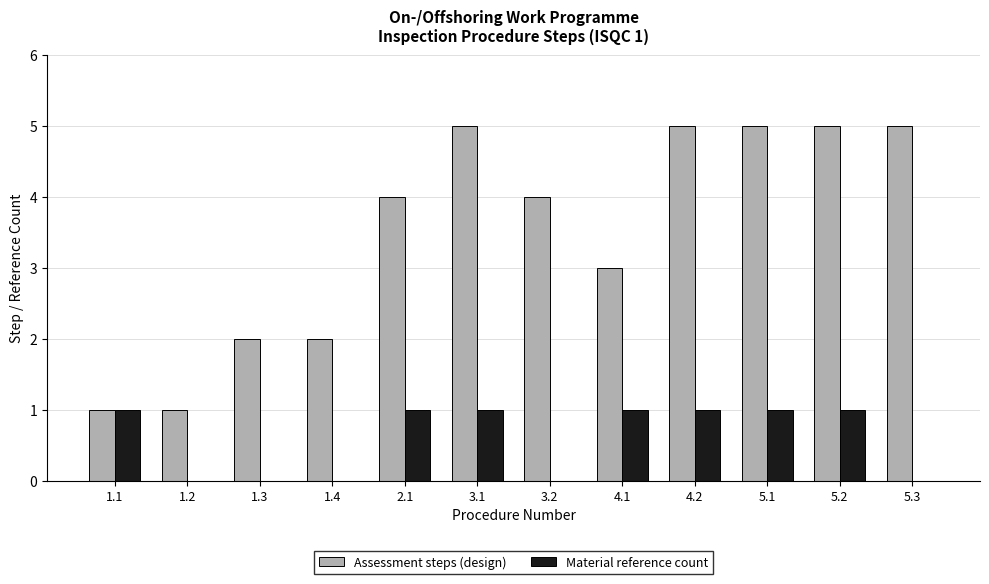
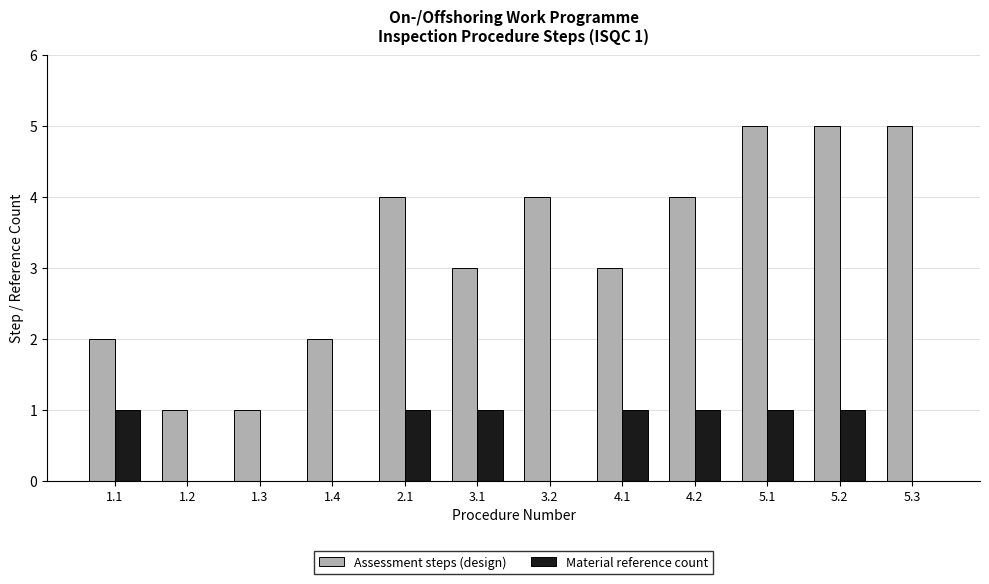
Assessment steps (design), 1.1: 1 -> 2
Assessment steps (design), 1.3: 2 -> 1
Assessment steps (design), 3.1: 5 -> 3
Assessment steps (design), 4.2: 5 -> 4
